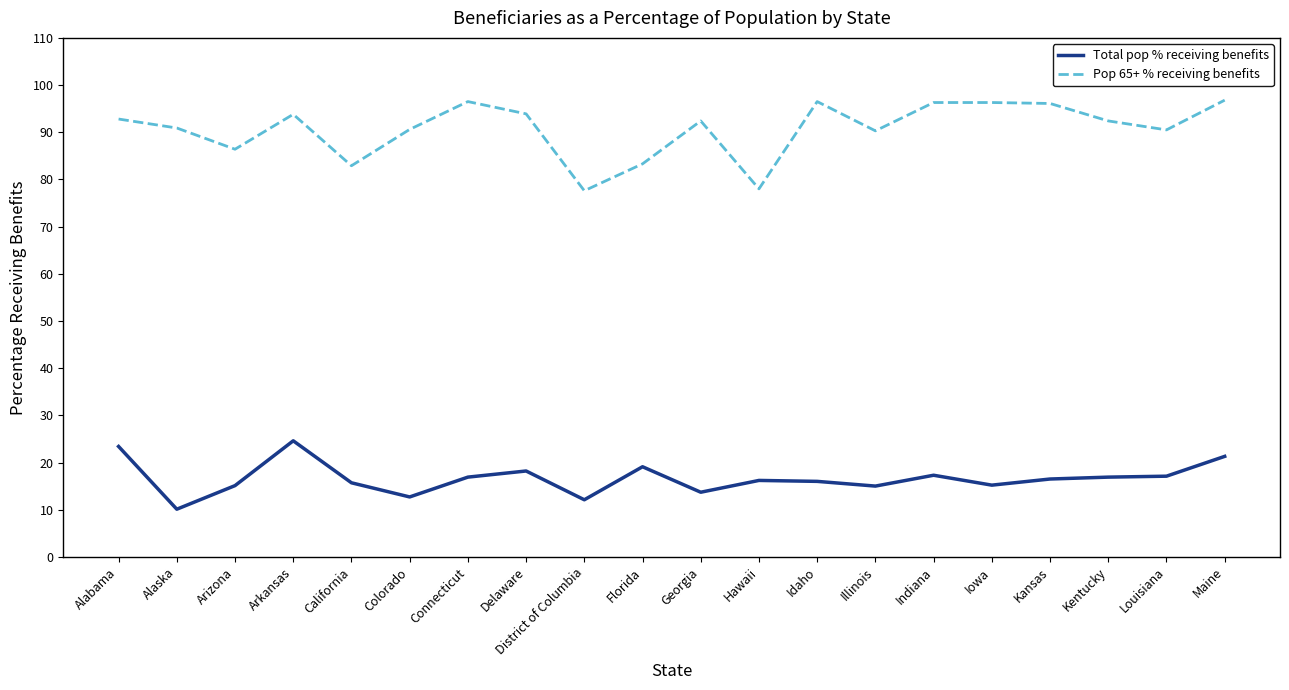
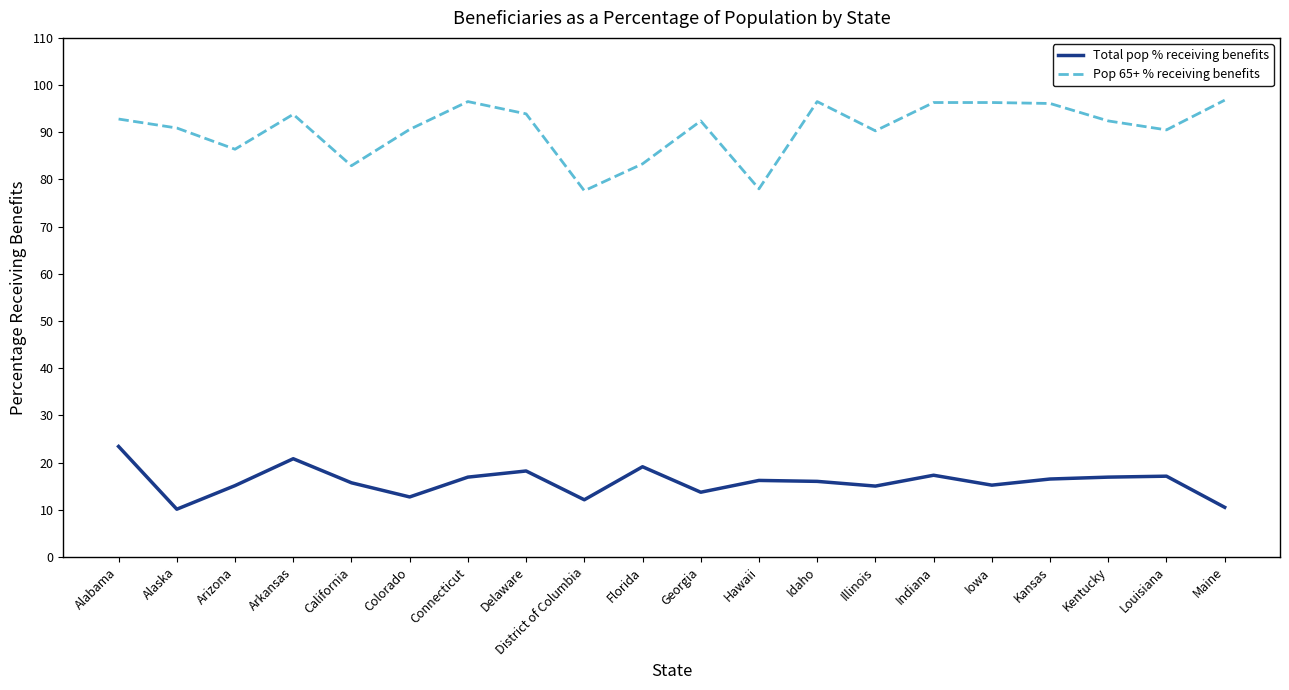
Total pop % receiving benefits, Arkansas: 25 -> 21
Total pop % receiving benefits, Maine: 21 -> 11
